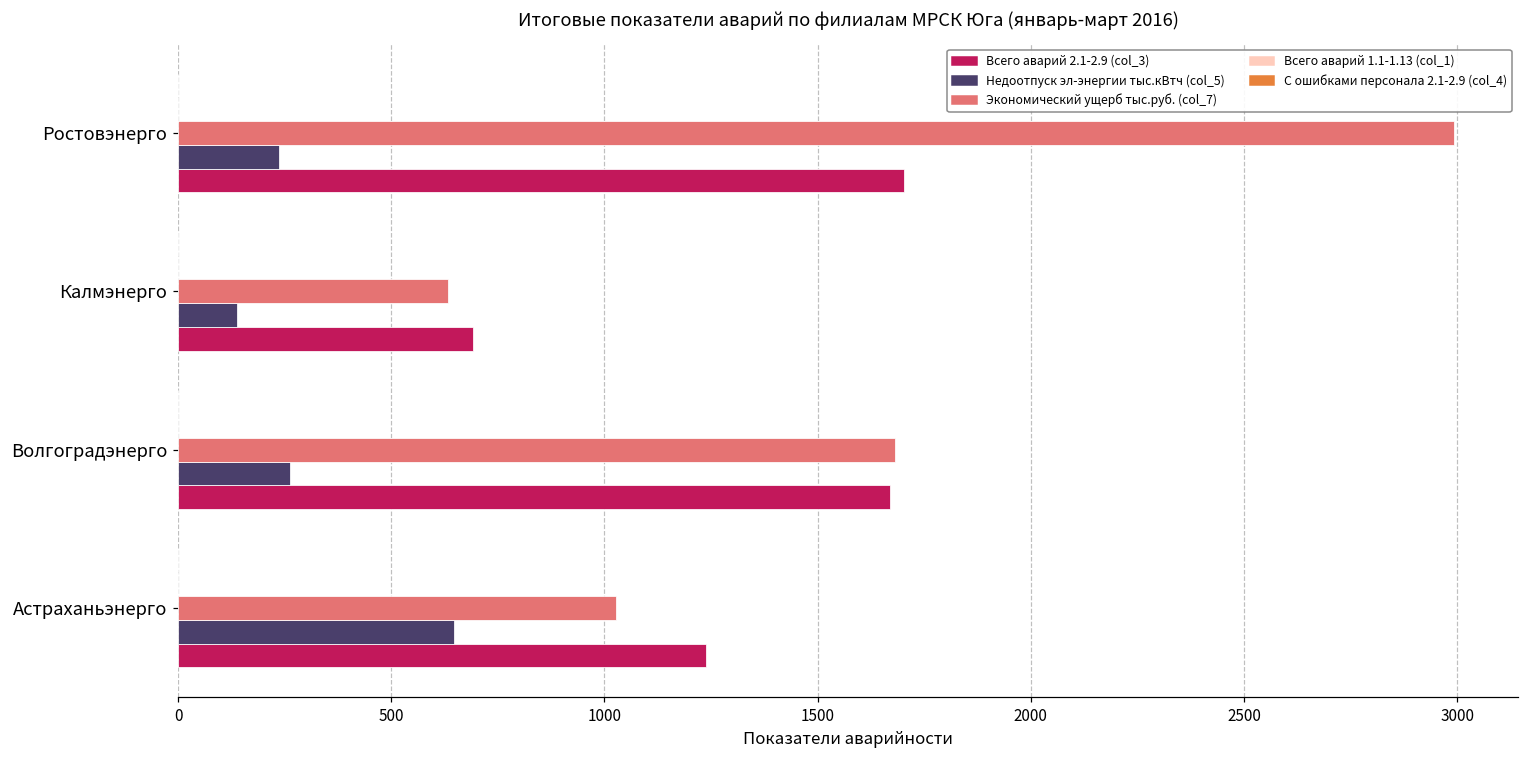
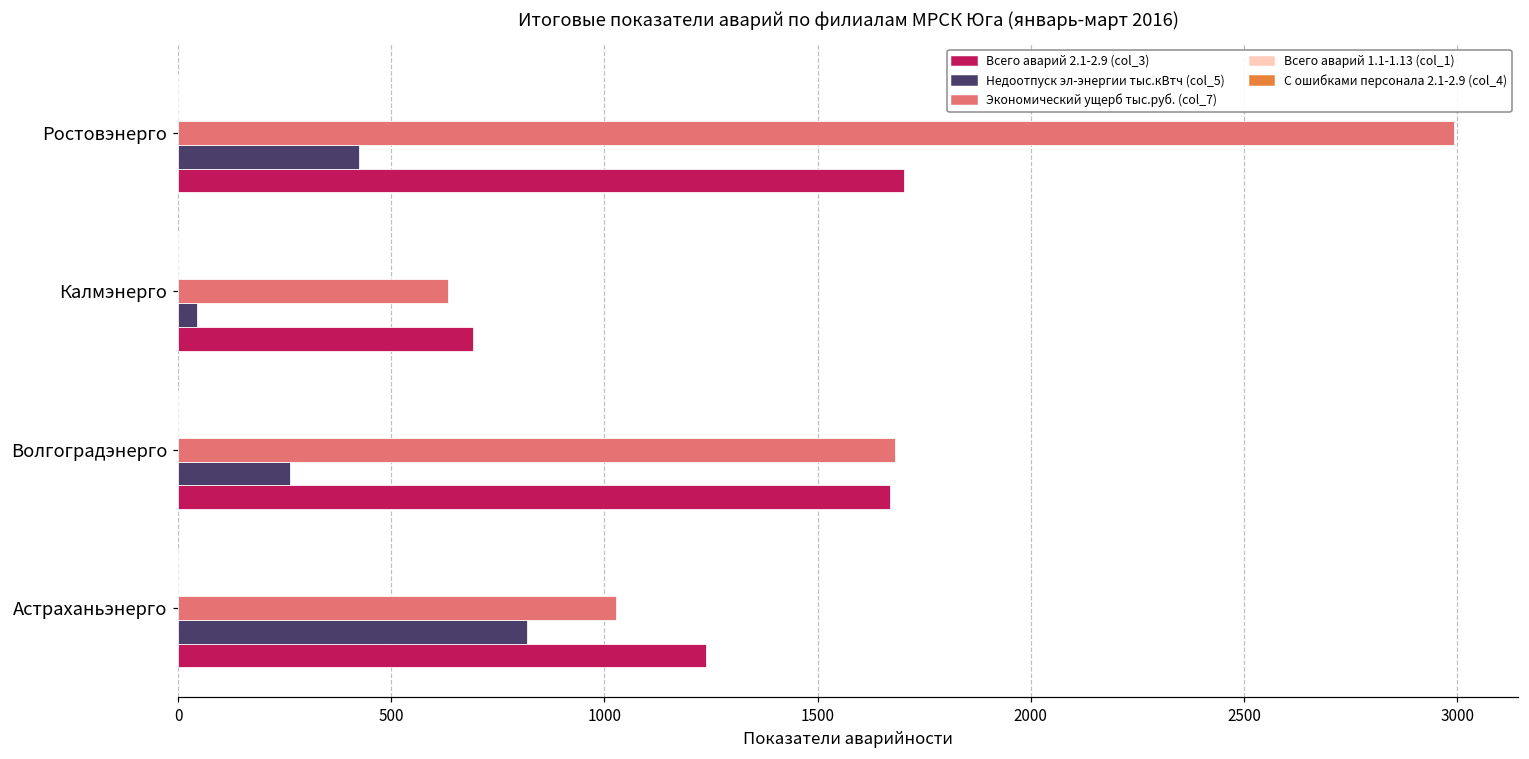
Недоотпуск эл-энергии тыс.кВтч (col_5), Ростовэнерго: 240 -> 420
Недоотпуск эл-энергии тыс.кВтч (col_5), Калмэнерго: 140 -> 40
Недоотпуск эл-энергии тыс.кВтч (col_5), Астраханьэнерго: 650 -> 820
